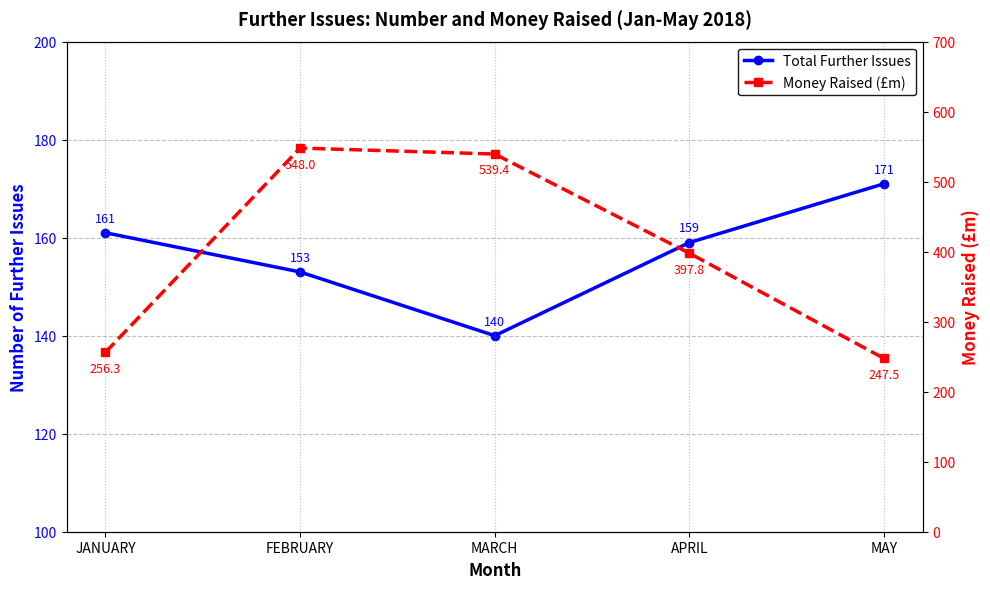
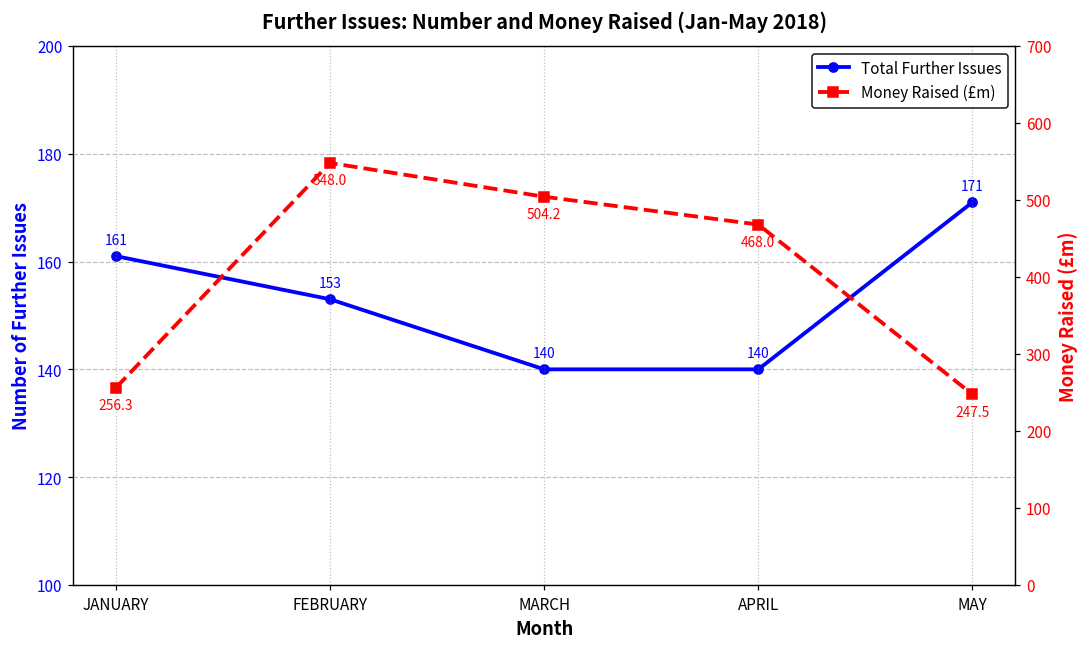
Total Further Issues, APRIL: 159 -> 140
Money Raised (£m), MARCH: 539.4 -> 504.2
Money Raised (£m), APRIL: 397.8 -> 468.0
